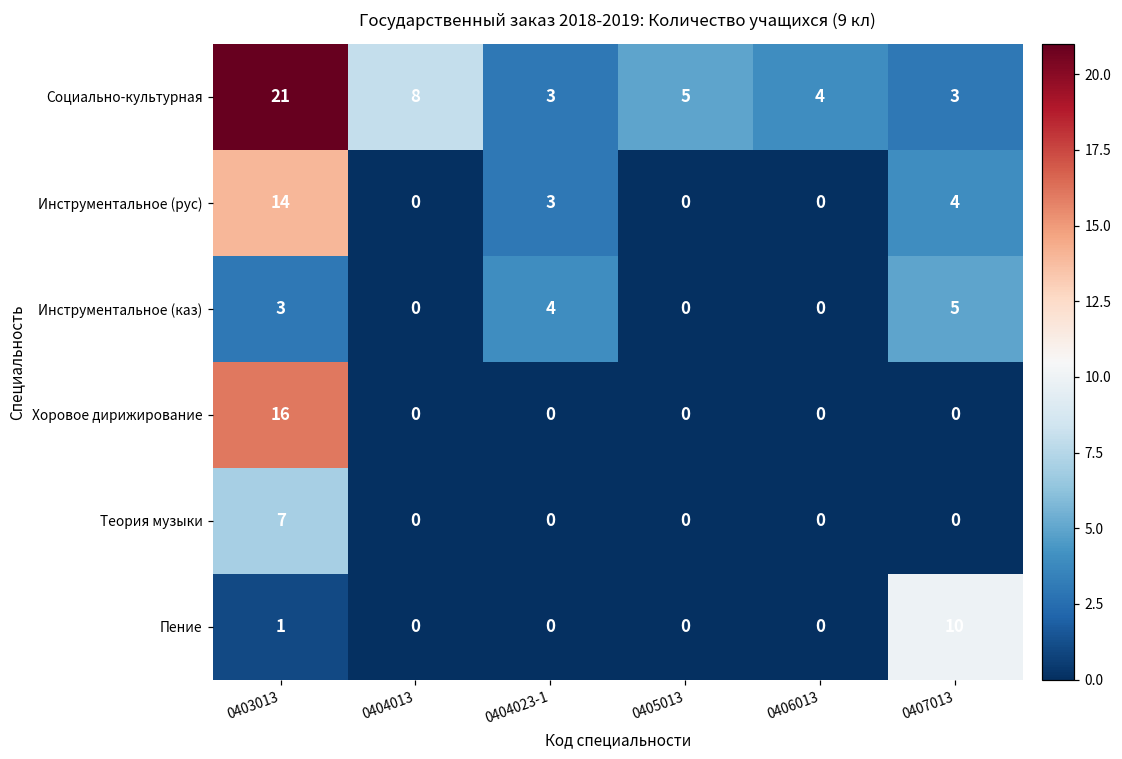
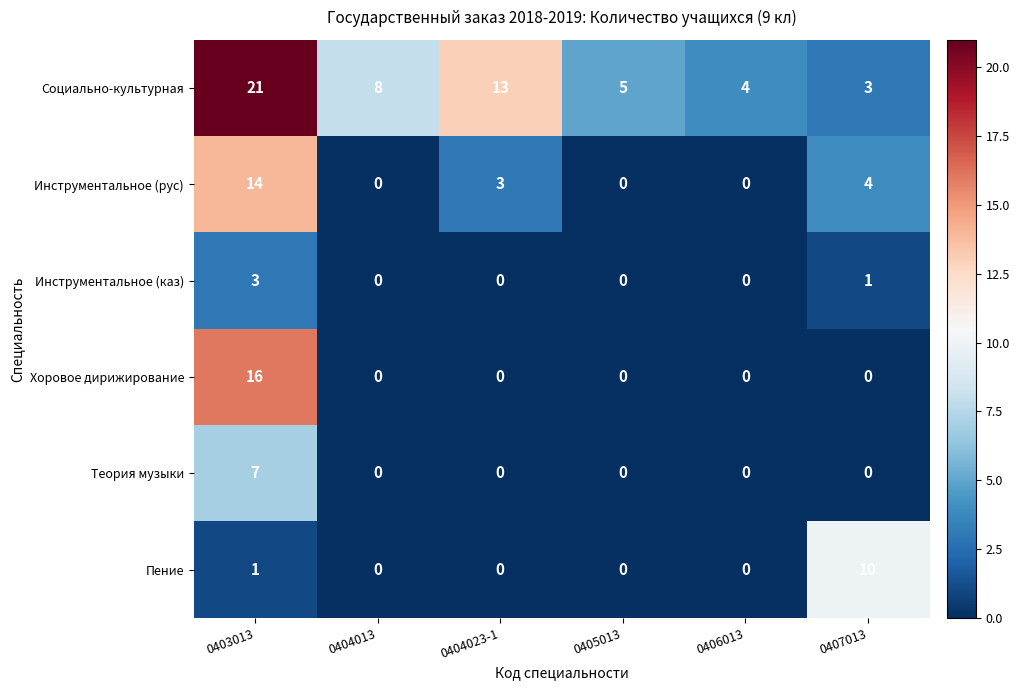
Социально-культурная, 0404023-1: 3 -> 13
Инструментальное (каз), 0404023-1: 4 -> 0
Инструментальное (каз), 0407013: 5 -> 1
